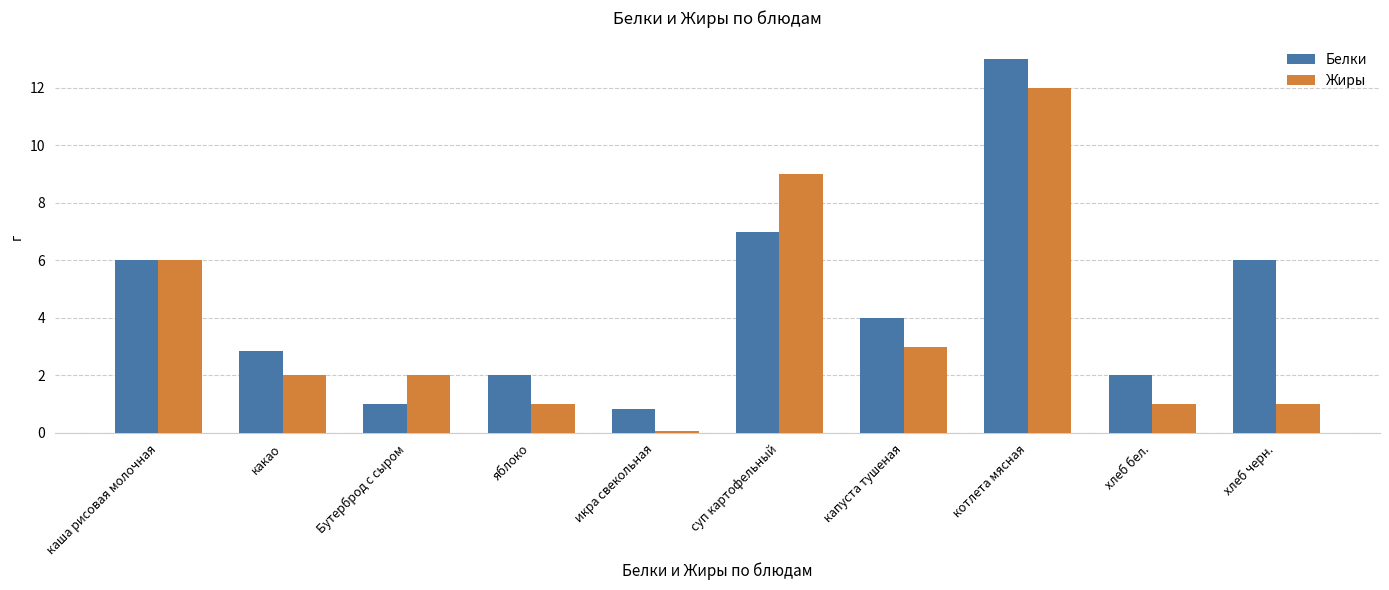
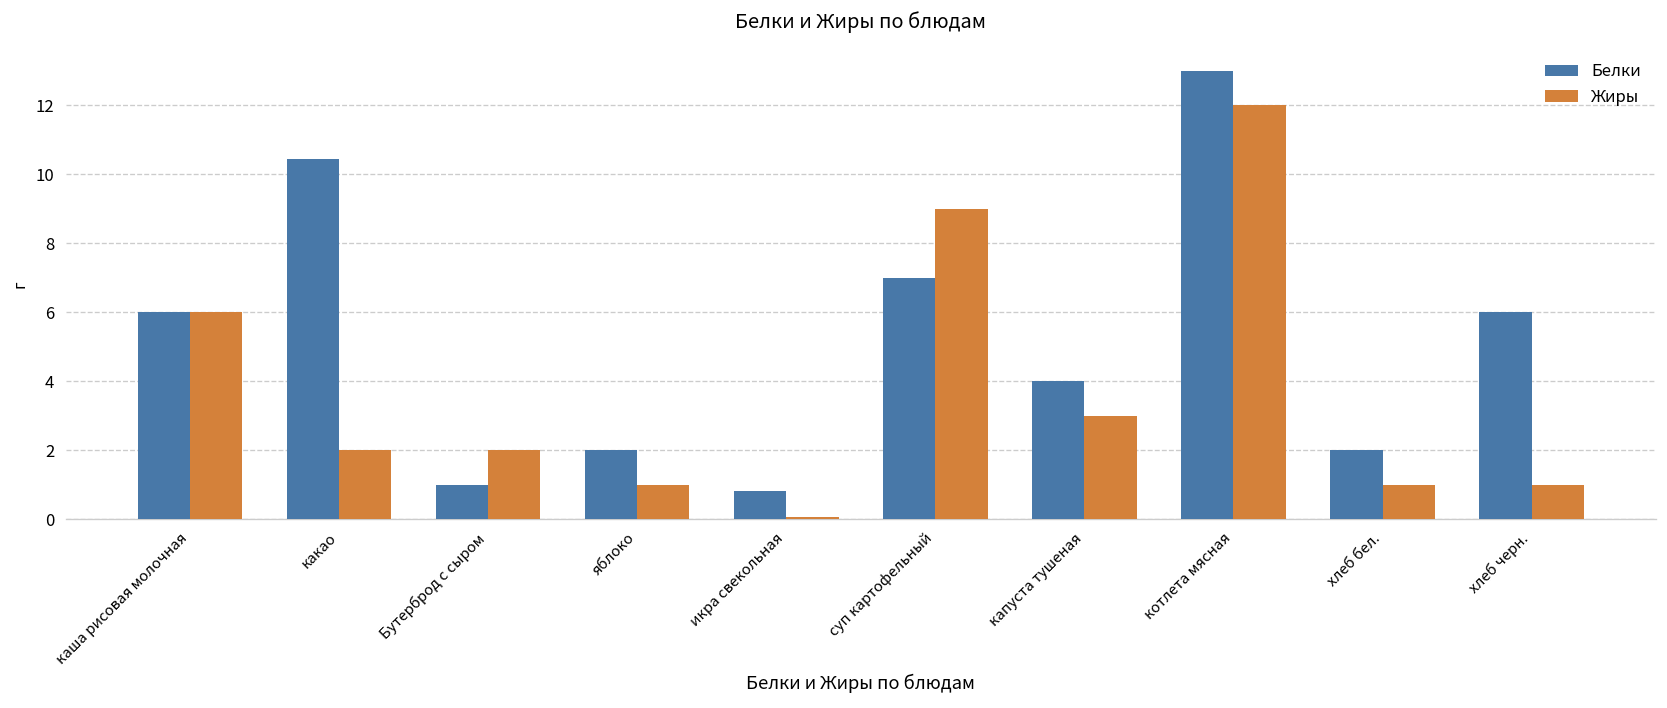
Белки, какао: 2.8 -> 10.5
